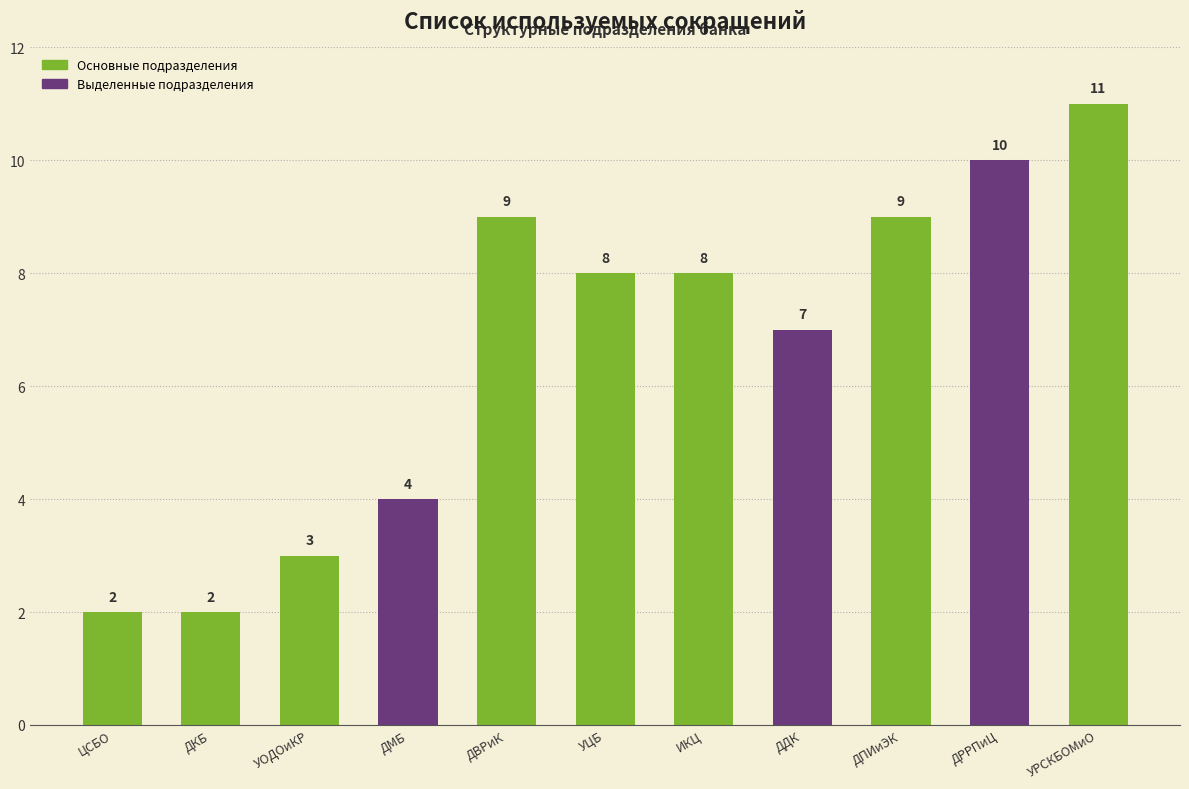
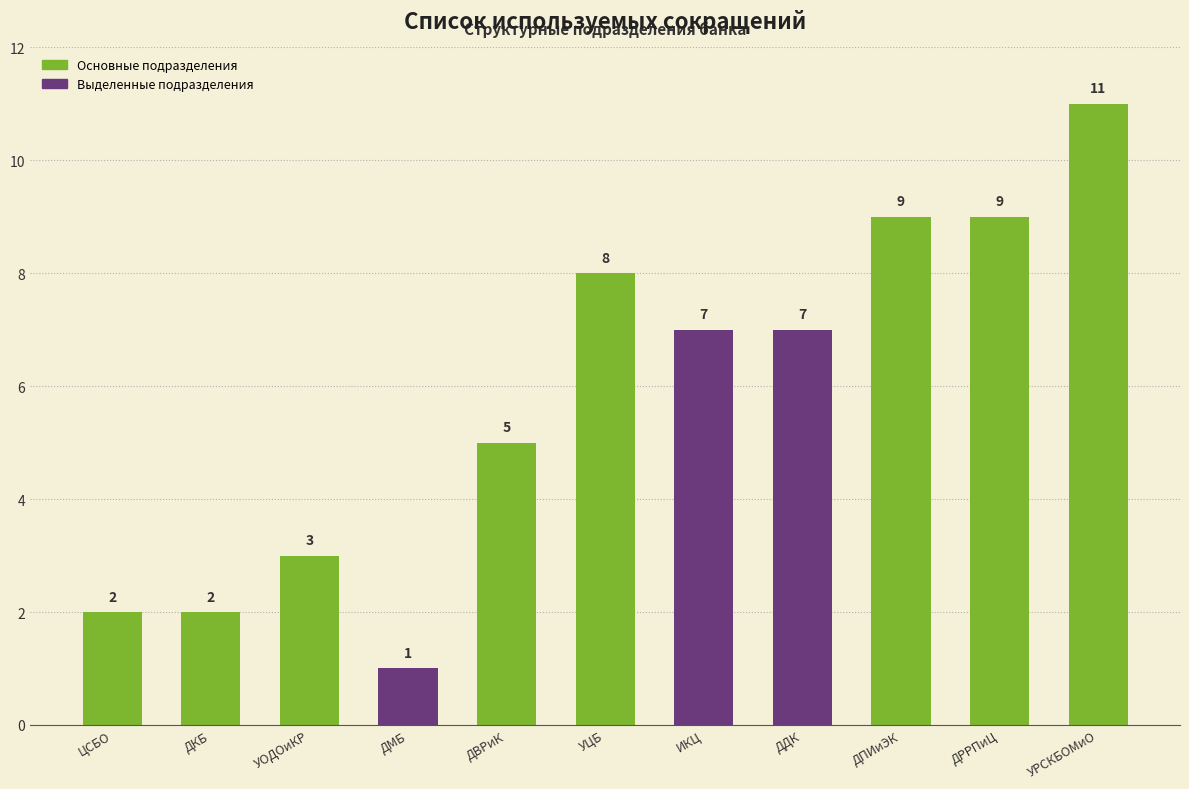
ДМБ: 4 -> 1
ДВРиК: 9 -> 5
ИКЦ: 8 -> 7
ДРРПиЦ: 10 -> 9
